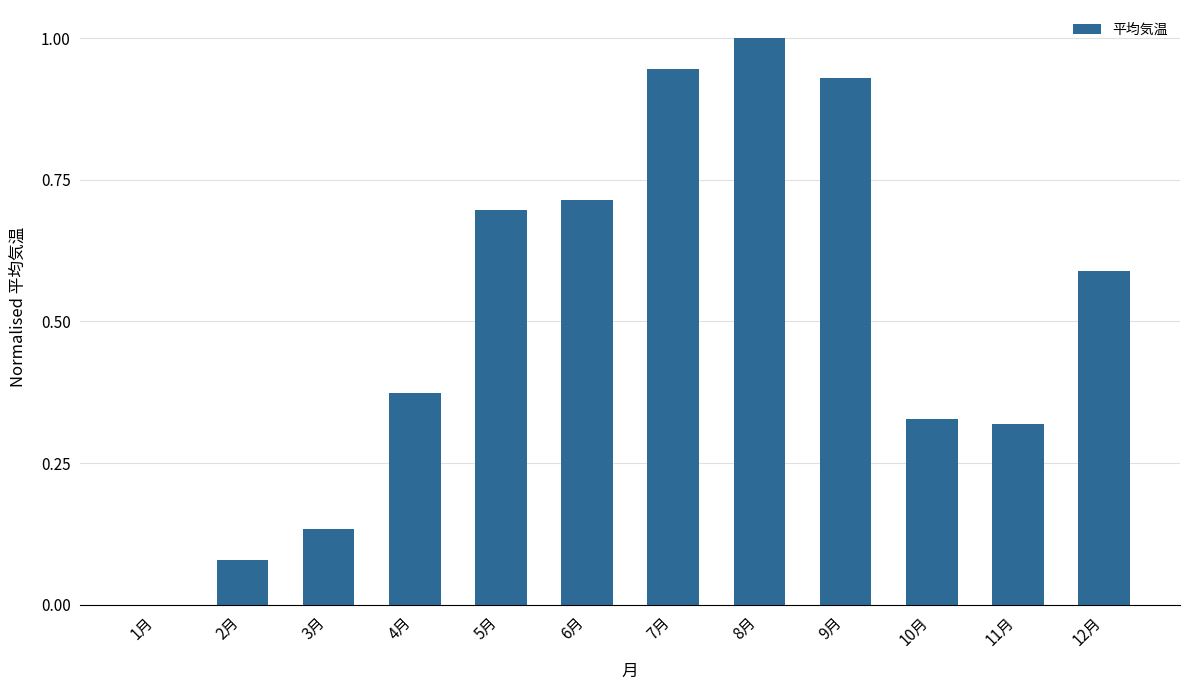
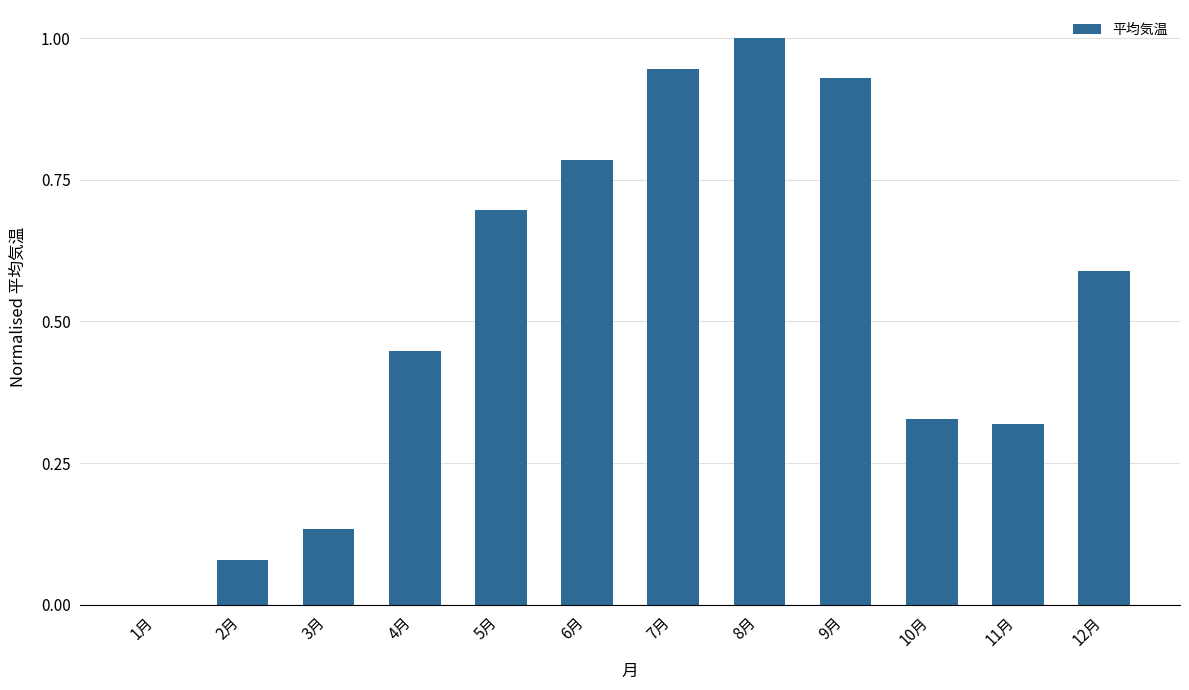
4月: 0.37 -> 0.45
6月: 0.71 -> 0.78
